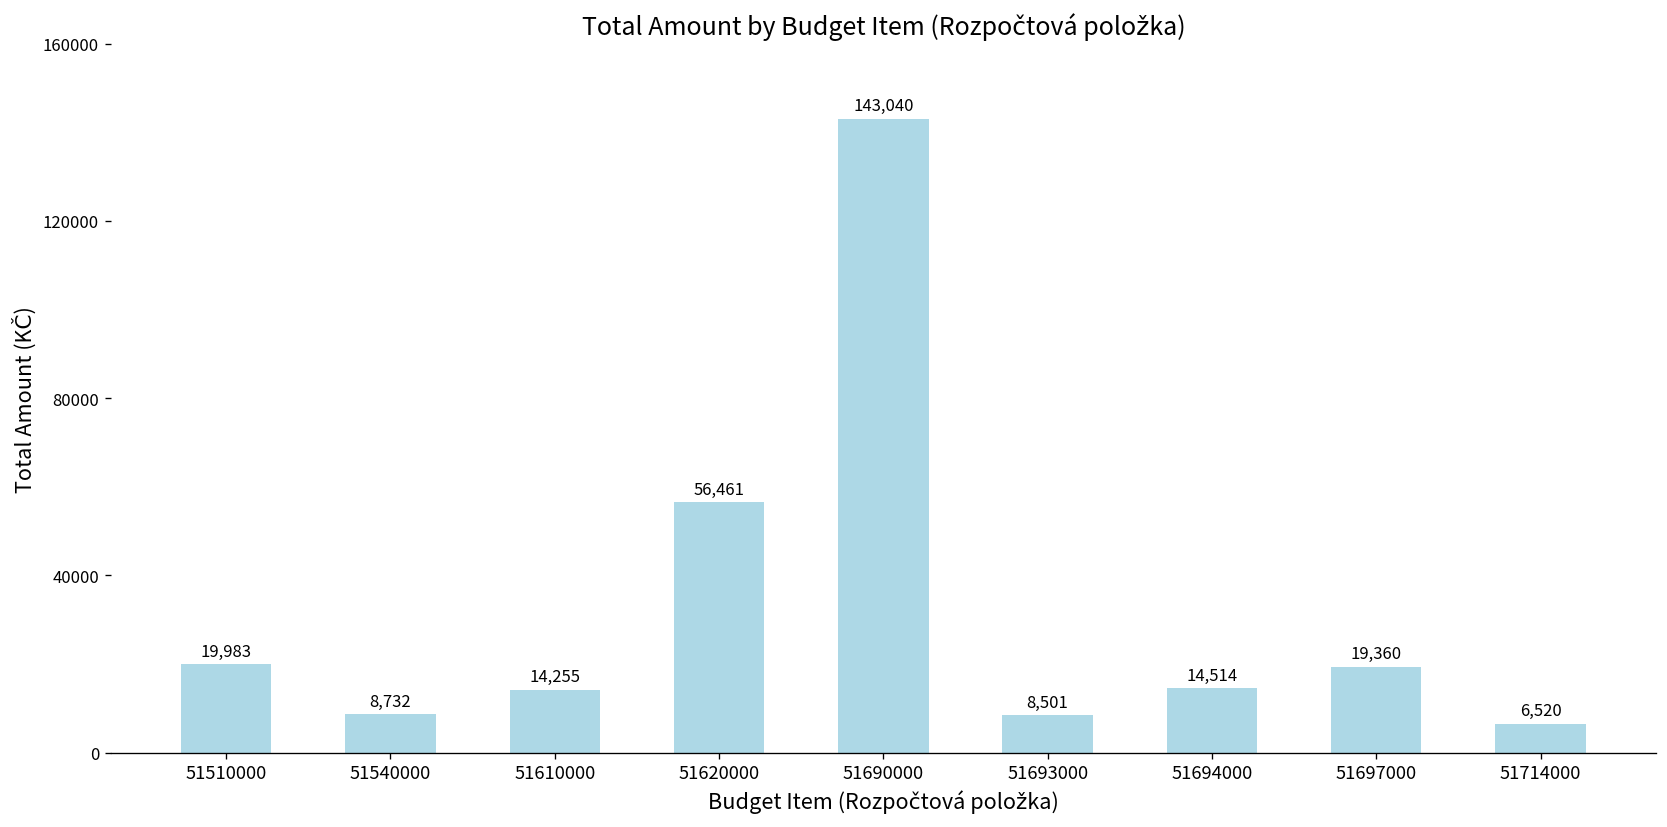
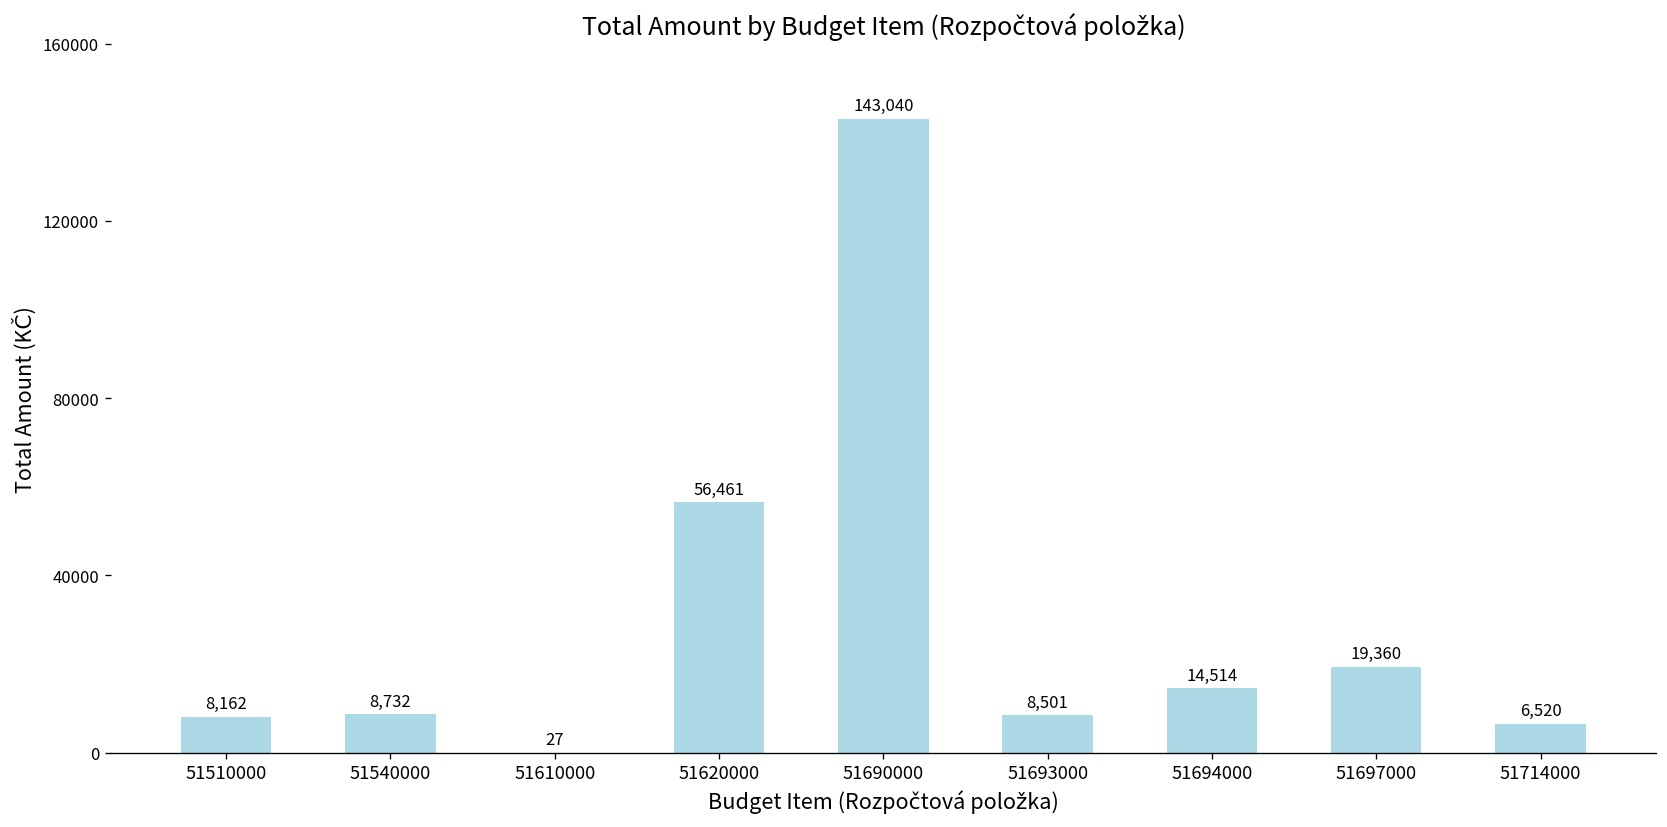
51510000: 19,983 -> 8,162
51610000: 14,255 -> 27
